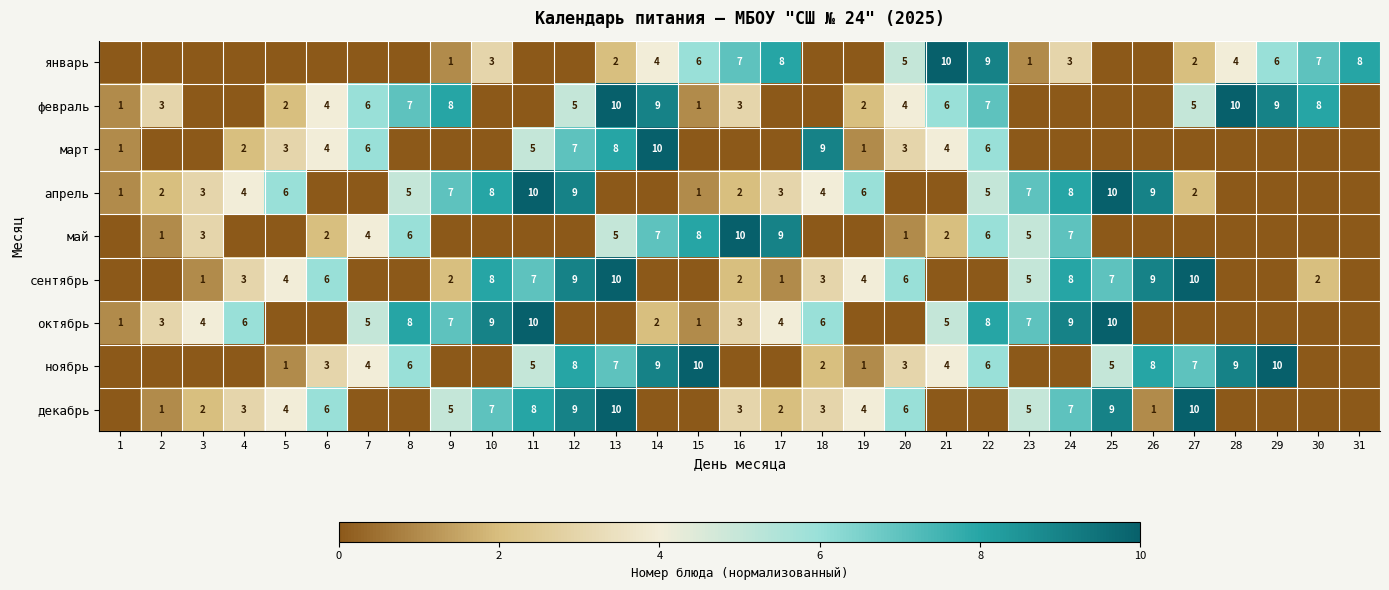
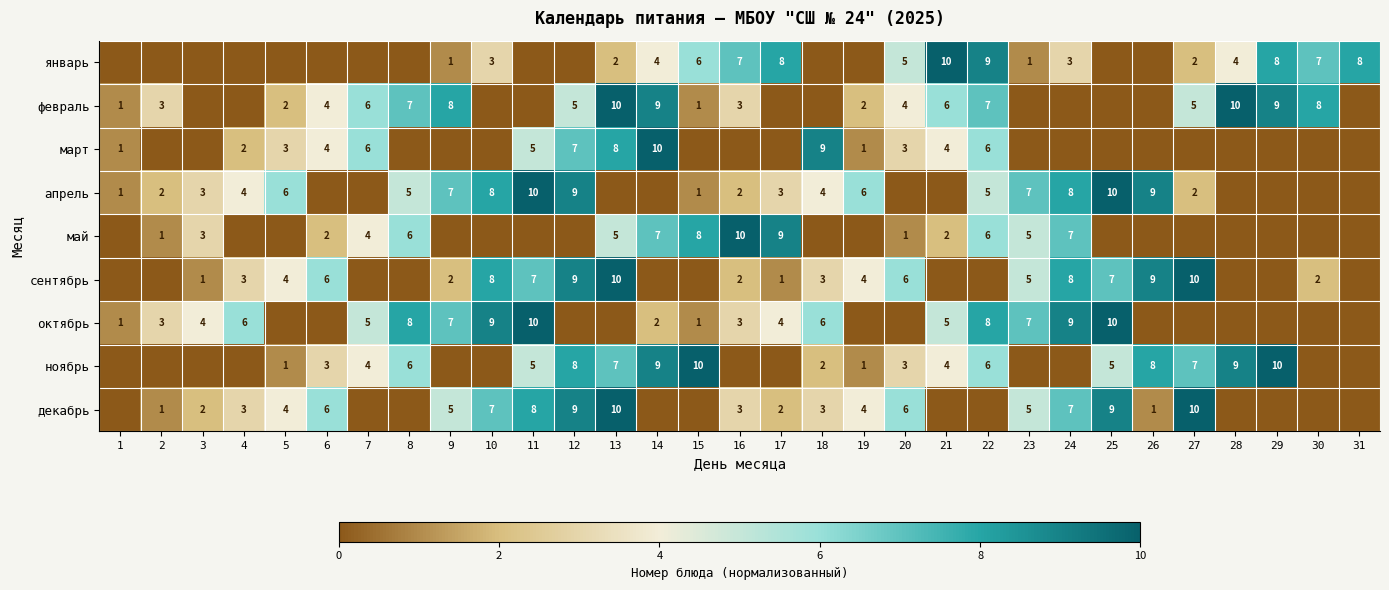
январь, 29: 6 -> 8
